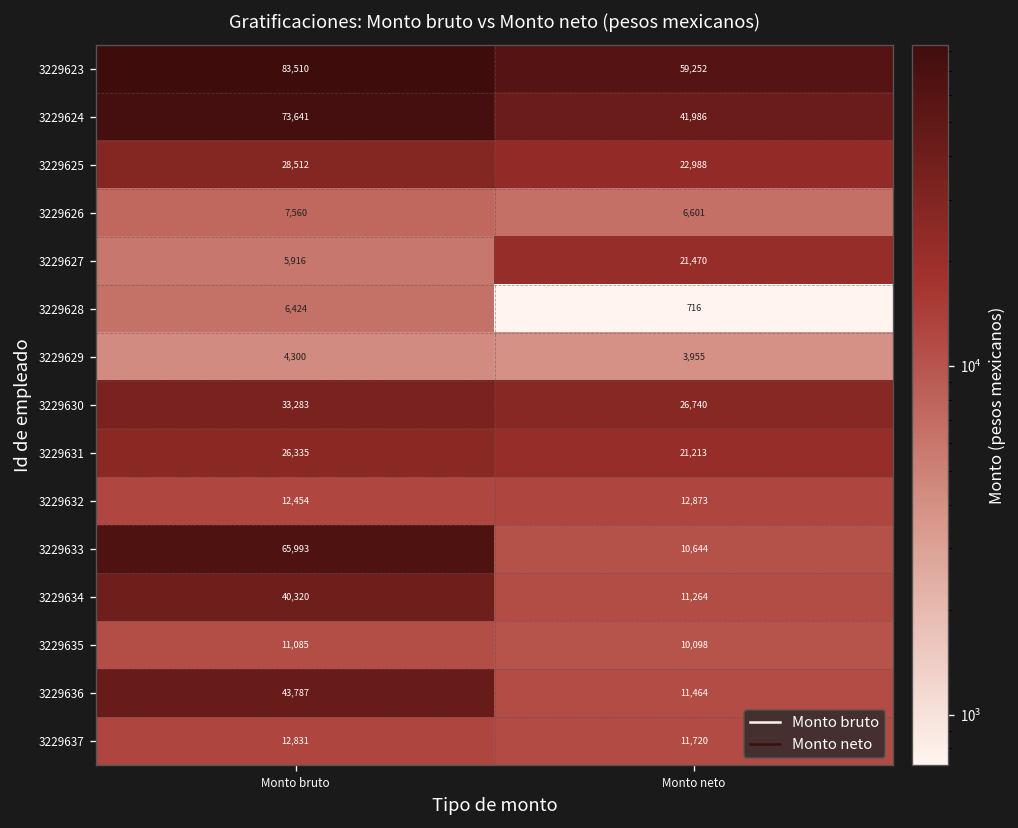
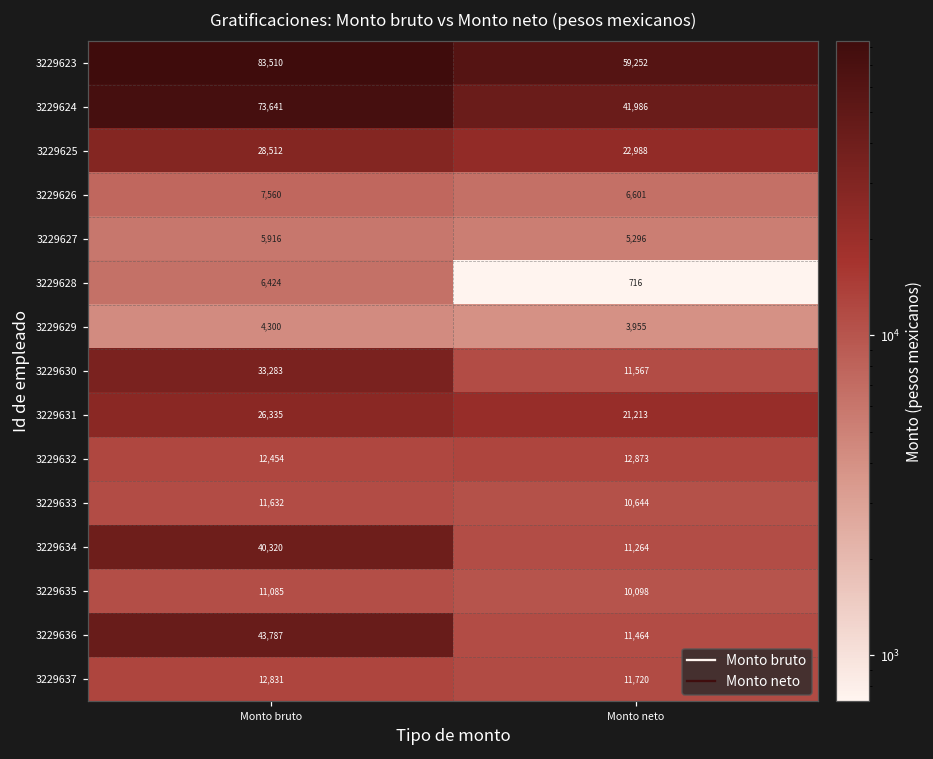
3229627, Monto neto: 21,470 -> 5,296
3229630, Monto neto: 26,740 -> 11,567
3229633, Monto bruto: 65,993 -> 11,632
